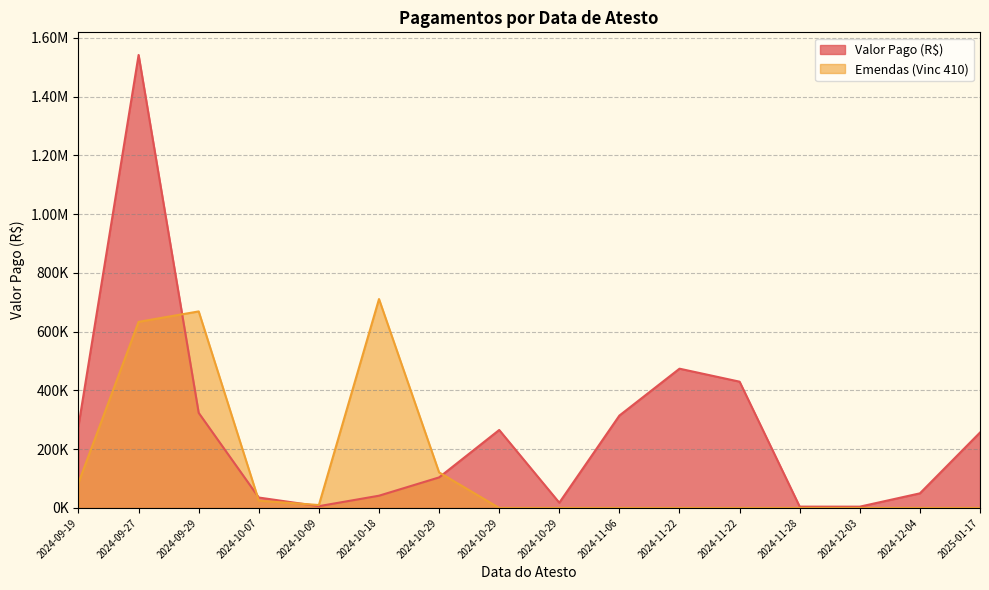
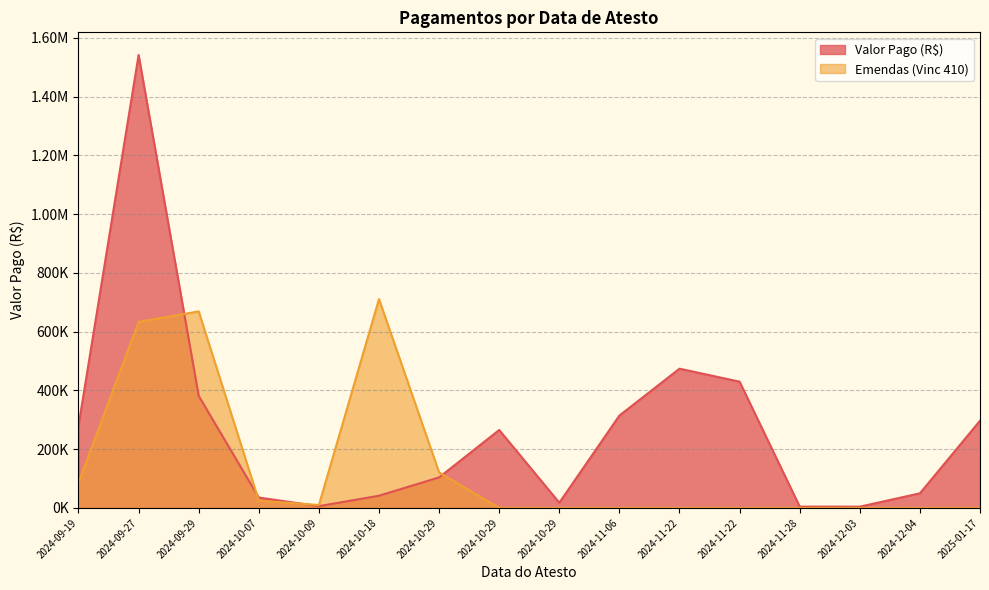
Valor Pago (R$), 2024-09-29: 320000 -> 380000
Valor Pago (R$), 2025-01-17: 260000 -> 300000
